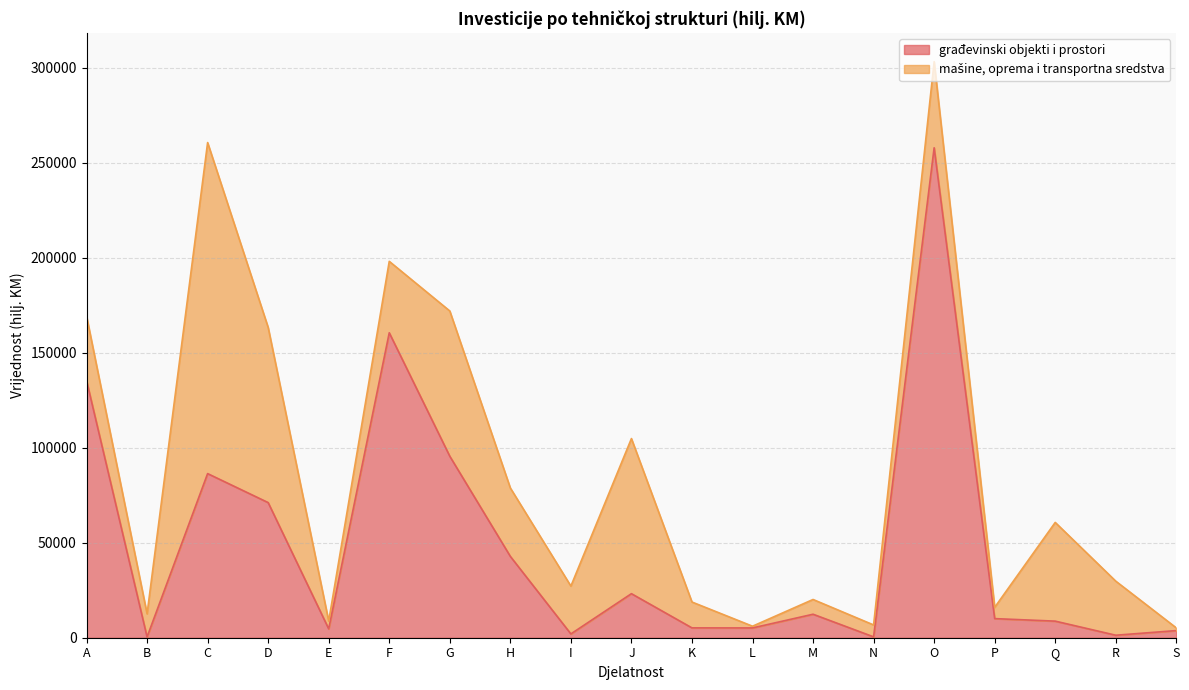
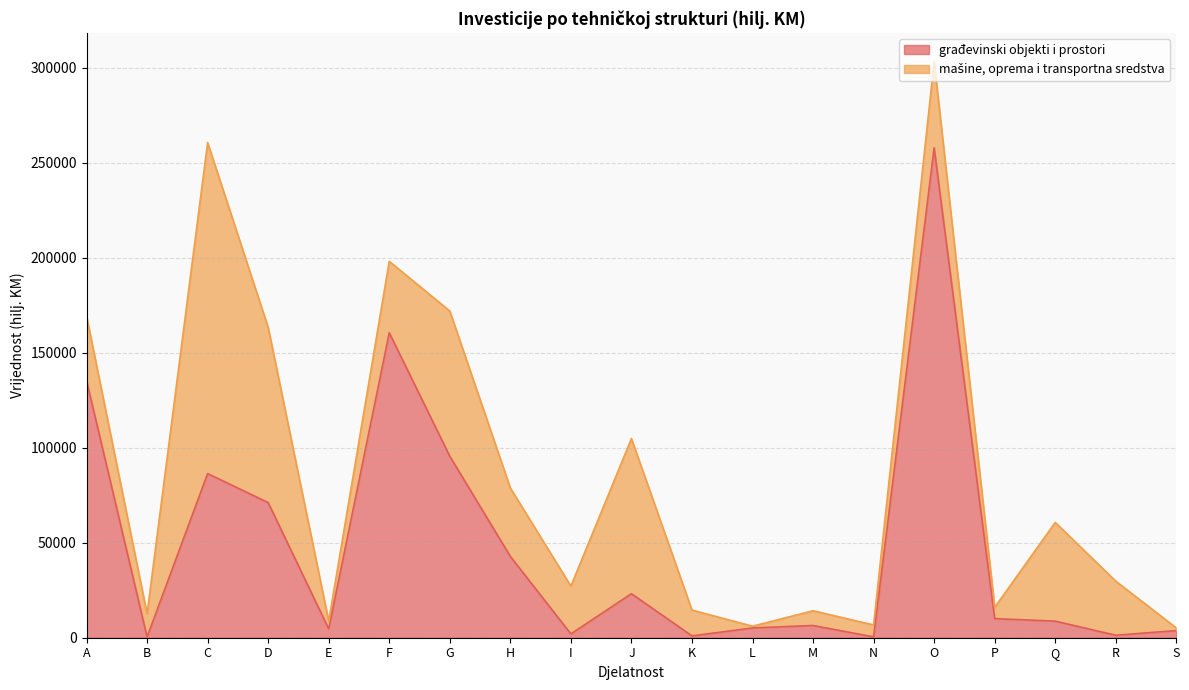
građevinski objekti i prostori, K: 5000 -> 1000
građevinski objekti i prostori, M: 12000 -> 6000
